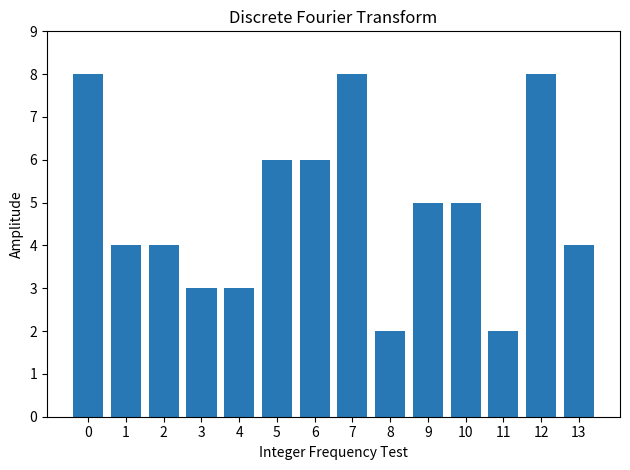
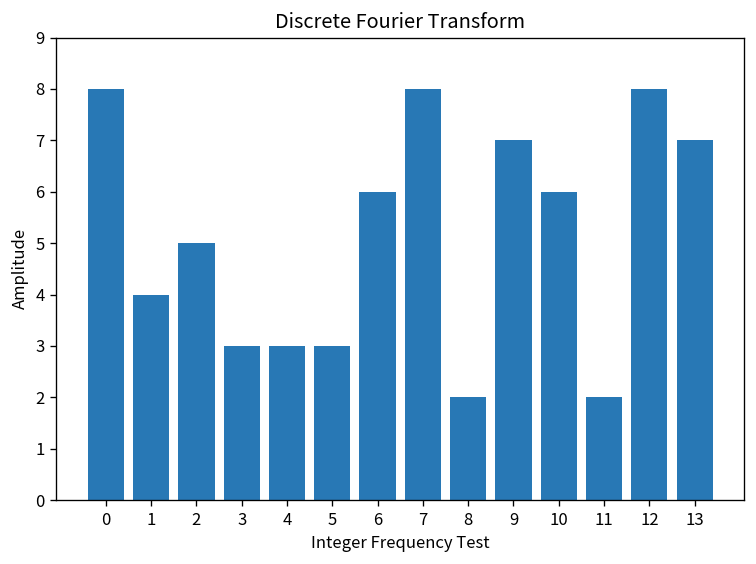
2: 4 -> 5
5: 6 -> 3
9: 5 -> 7
10: 5 -> 6
13: 4 -> 7
